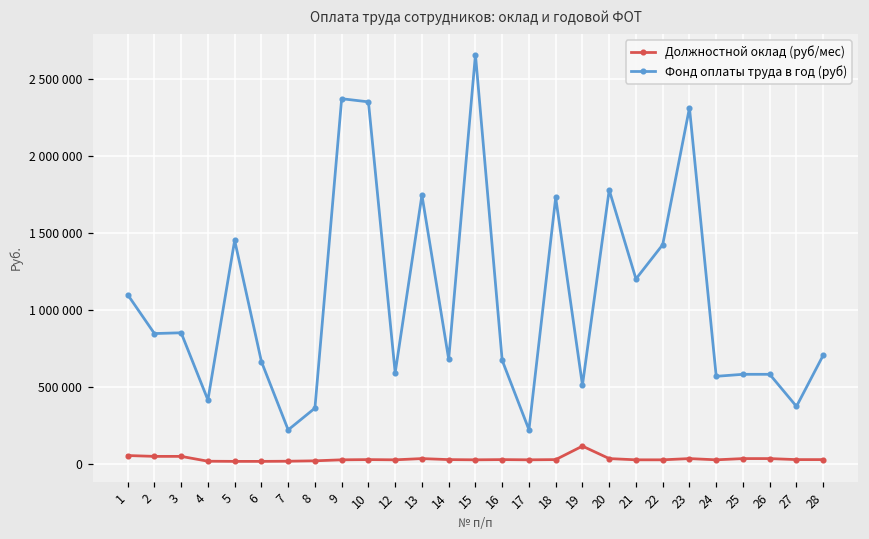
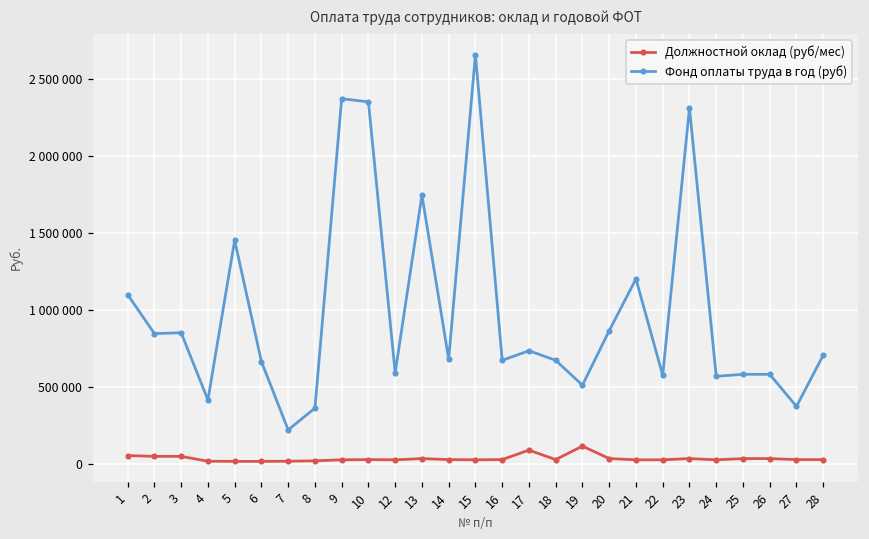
Должностной оклад (руб/мес), 17: 30000 -> 90000
Фонд оплаты труда в год (руб), 17: 220000 -> 730000
Фонд оплаты труда в год (руб), 18: 1730000 -> 670000
Фонд оплаты труда в год (руб), 20: 1780000 -> 860000
Фонд оплаты труда в год (руб), 22: 1420000 -> 570000
